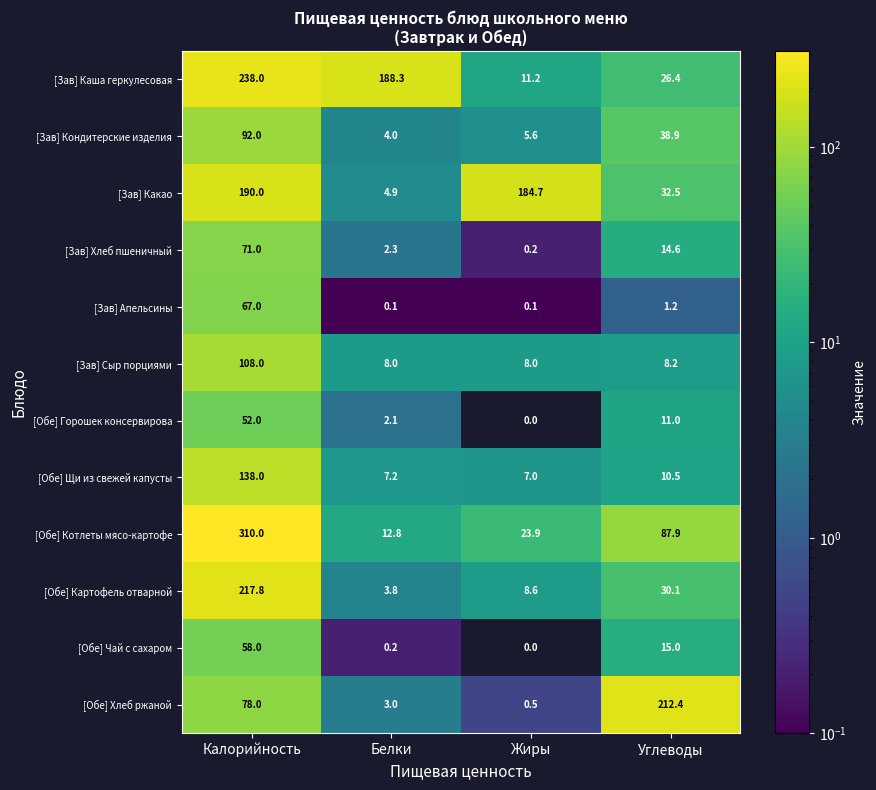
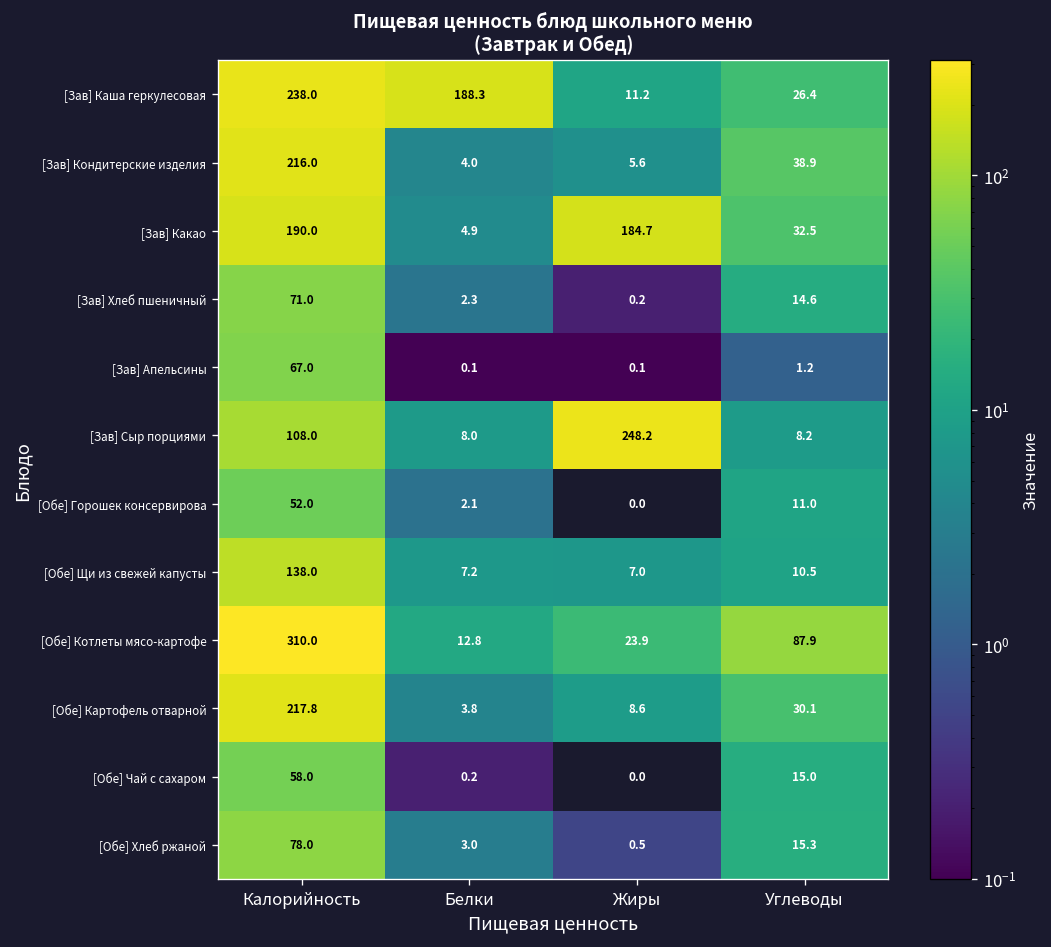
[Зав] Кондитерские изделия, Калорийность: 92.0 -> 216.0
[Зав] Сыр порциями, Жиры: 8.0 -> 248.2
[Обе] Хлеб ржаной, Углеводы: 212.4 -> 15.3
